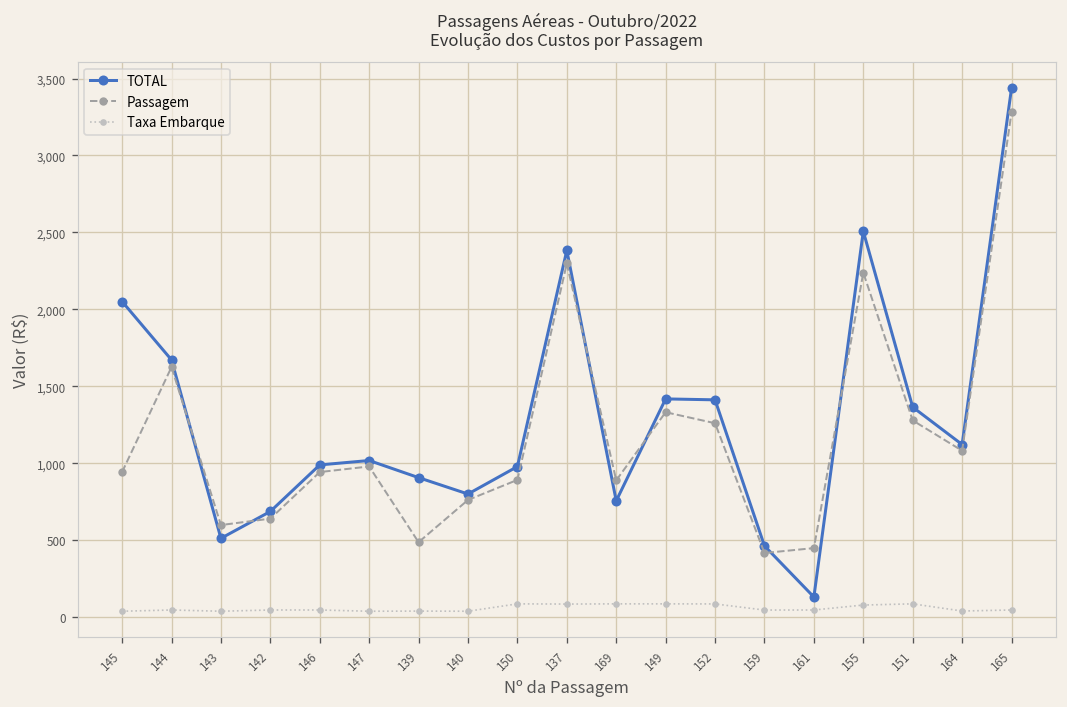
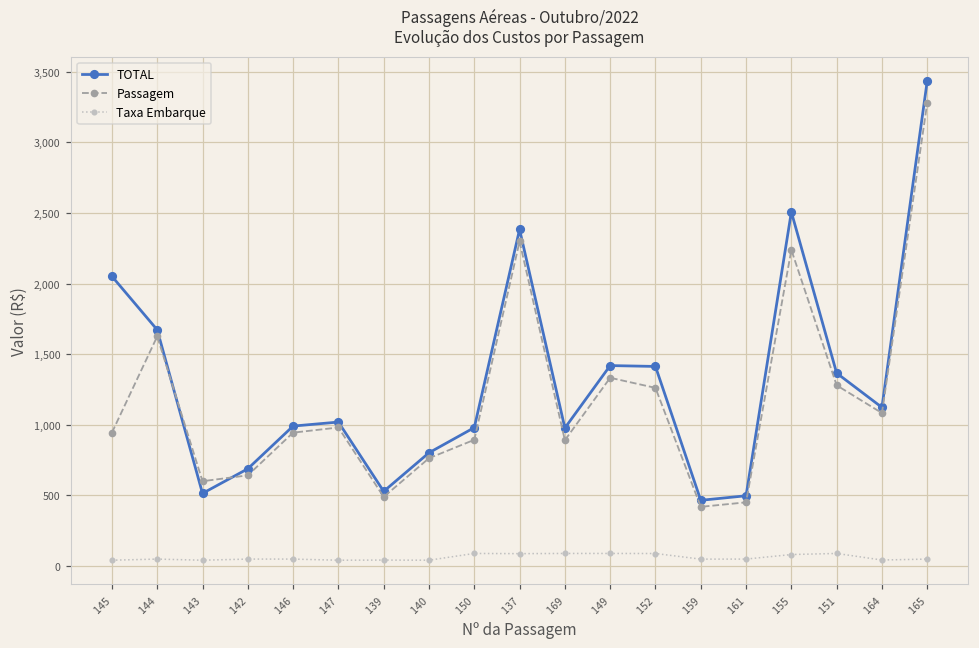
TOTAL, 139: 910 -> 530
TOTAL, 169: 760 -> 980
TOTAL, 161: 130 -> 500
